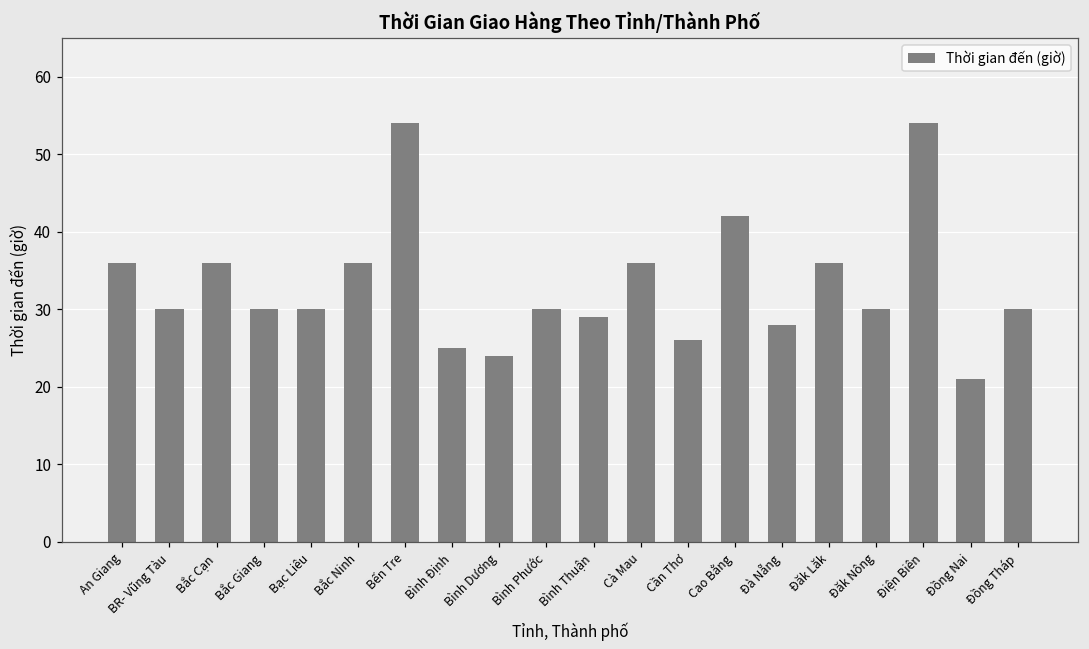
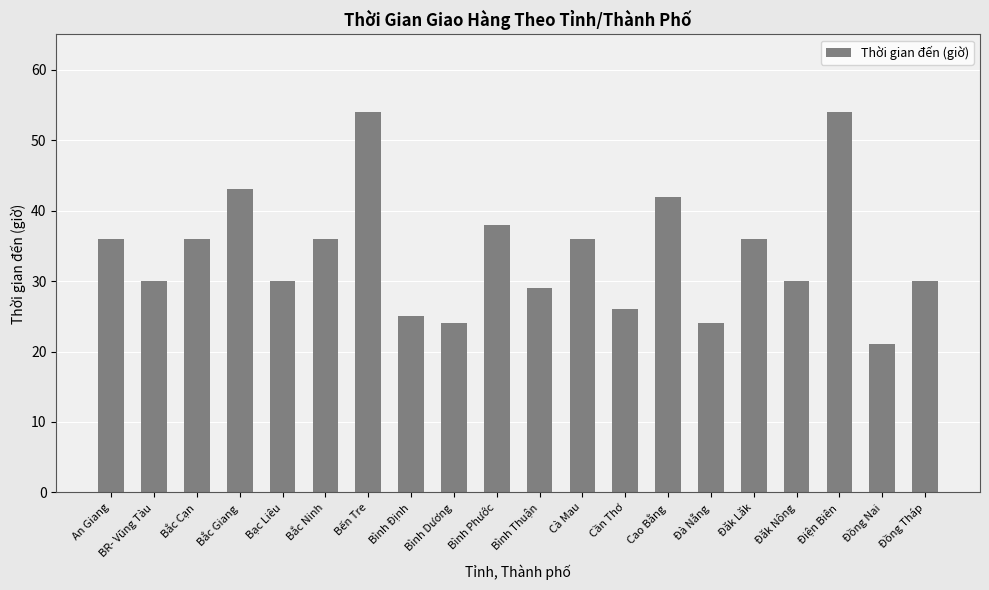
Bắc Giang: 30 -> 43
Bình Phước: 30 -> 38
Đà Nẵng: 28 -> 24
